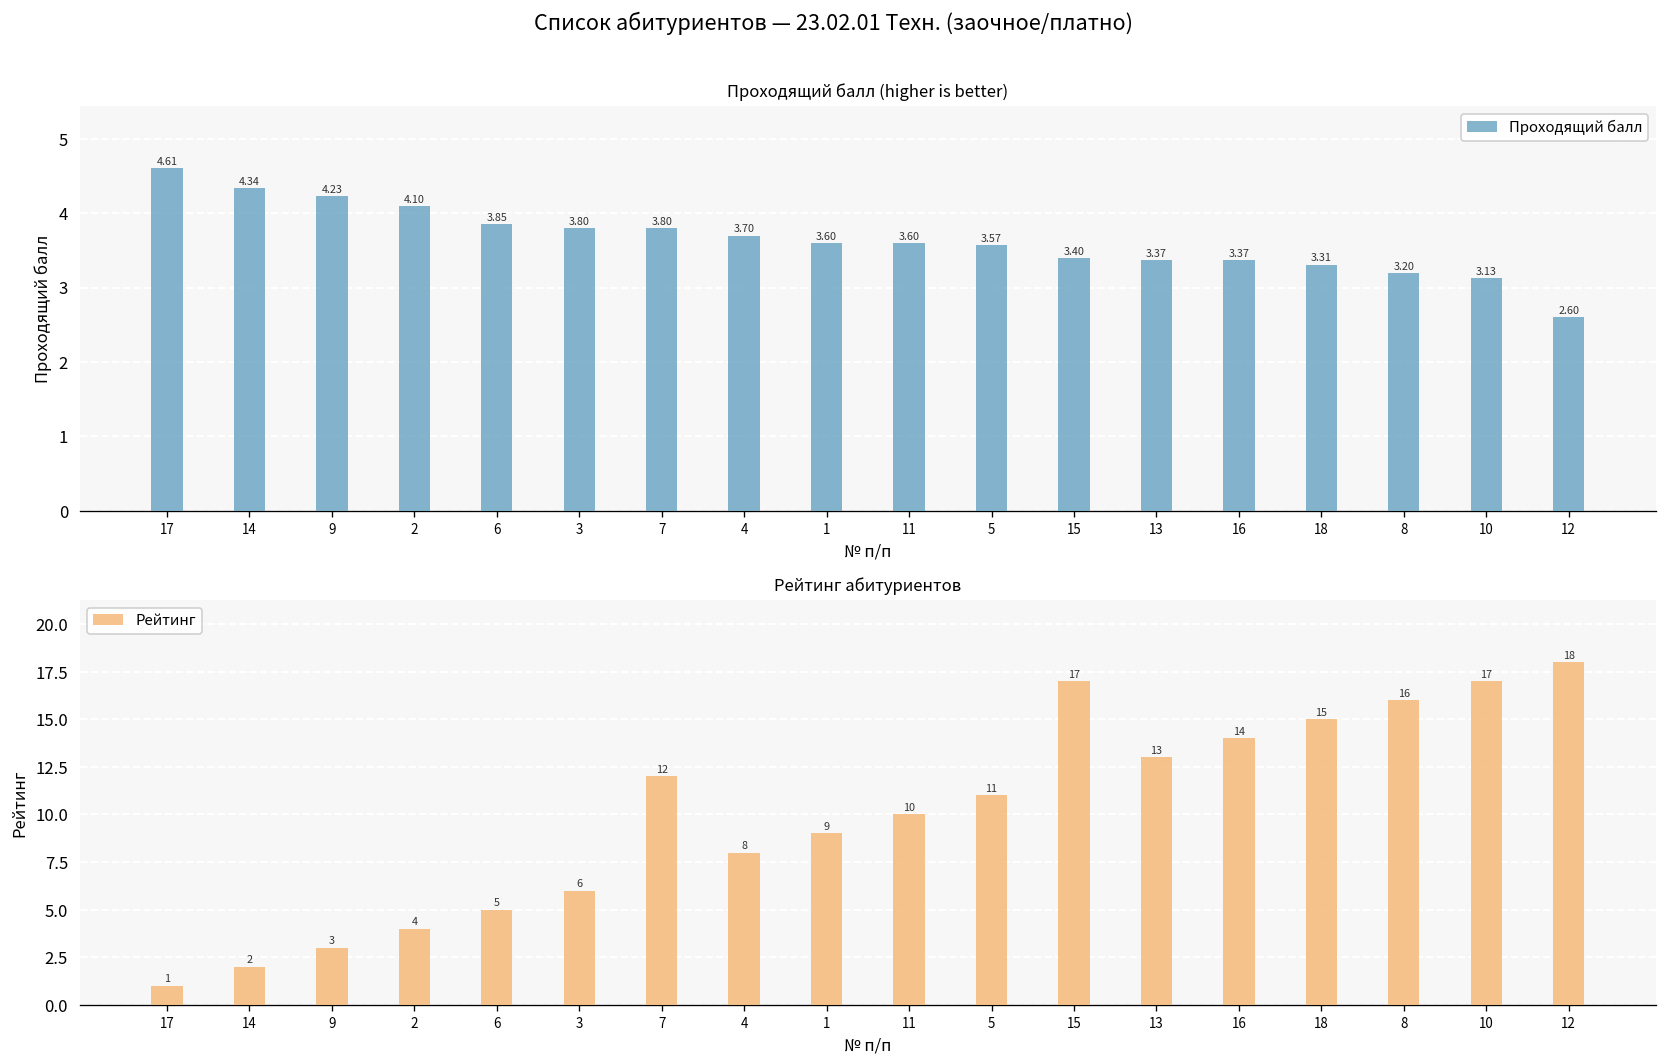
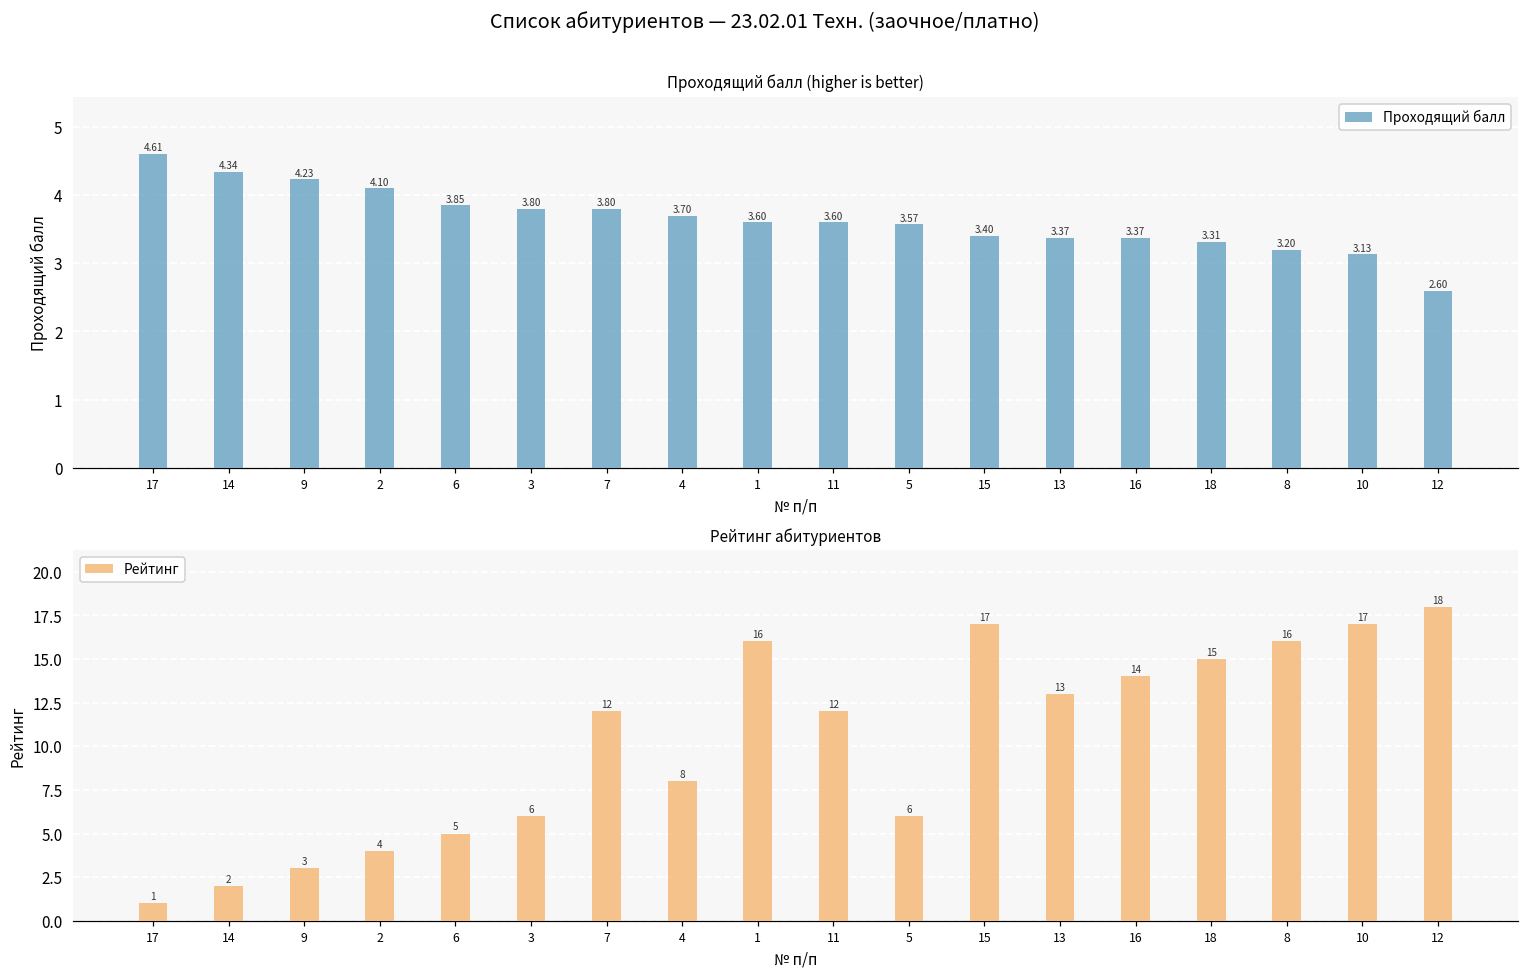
Рейтинг абитуриентов, 1: 9 -> 16
Рейтинг абитуриентов, 11: 10 -> 12
Рейтинг абитуриентов, 5: 11 -> 6
